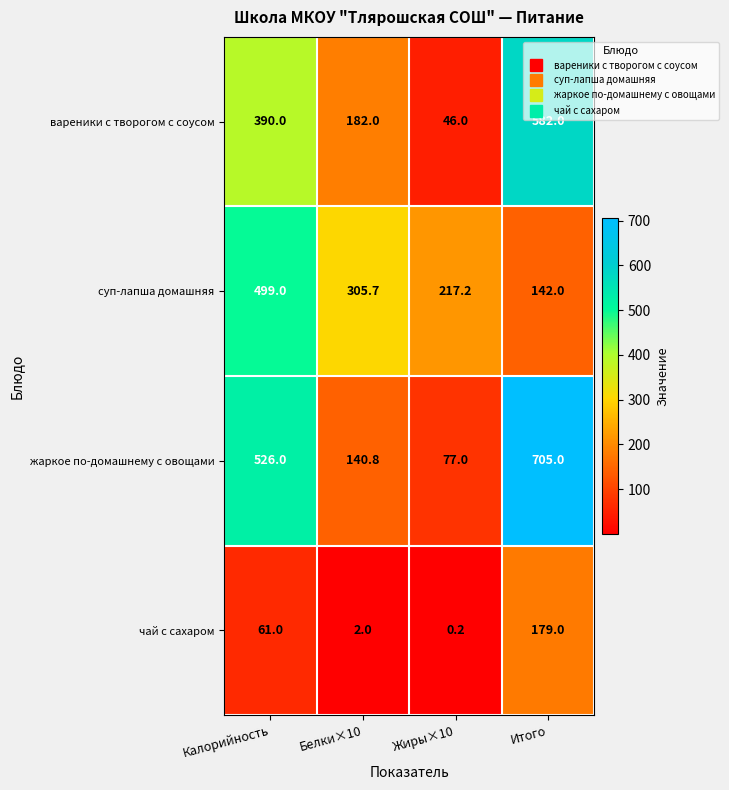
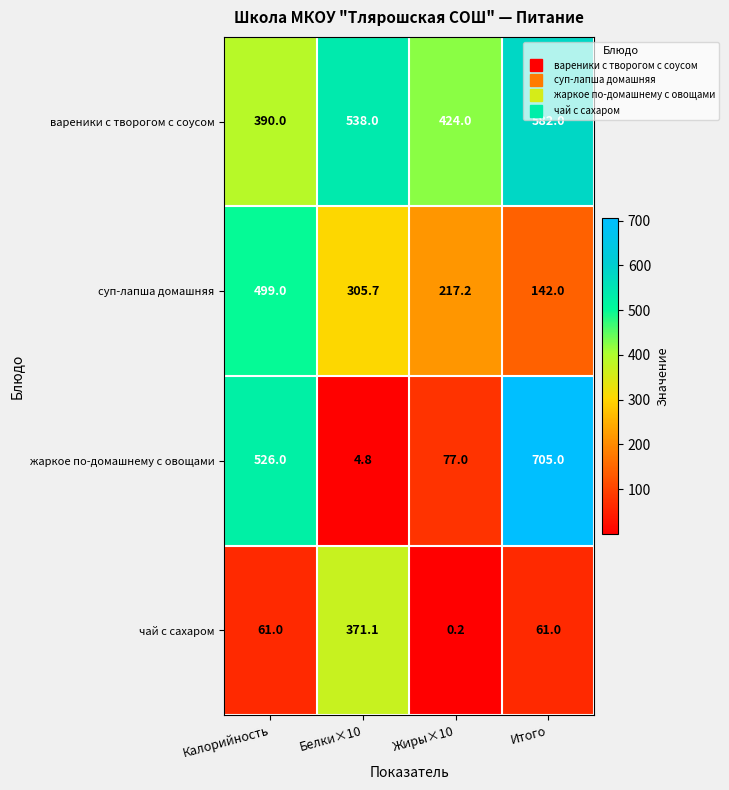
вареники с творогом с соусом, Белки×10: 182.0 -> 538.0
вареники с творогом с соусом, Жиры×10: 46.0 -> 424.0
жаркое по-домашнему с овощами, Белки×10: 140.8 -> 4.8
чай с сахаром, Белки×10: 2.0 -> 371.1
чай с сахаром, Итого: 179.0 -> 61.0
